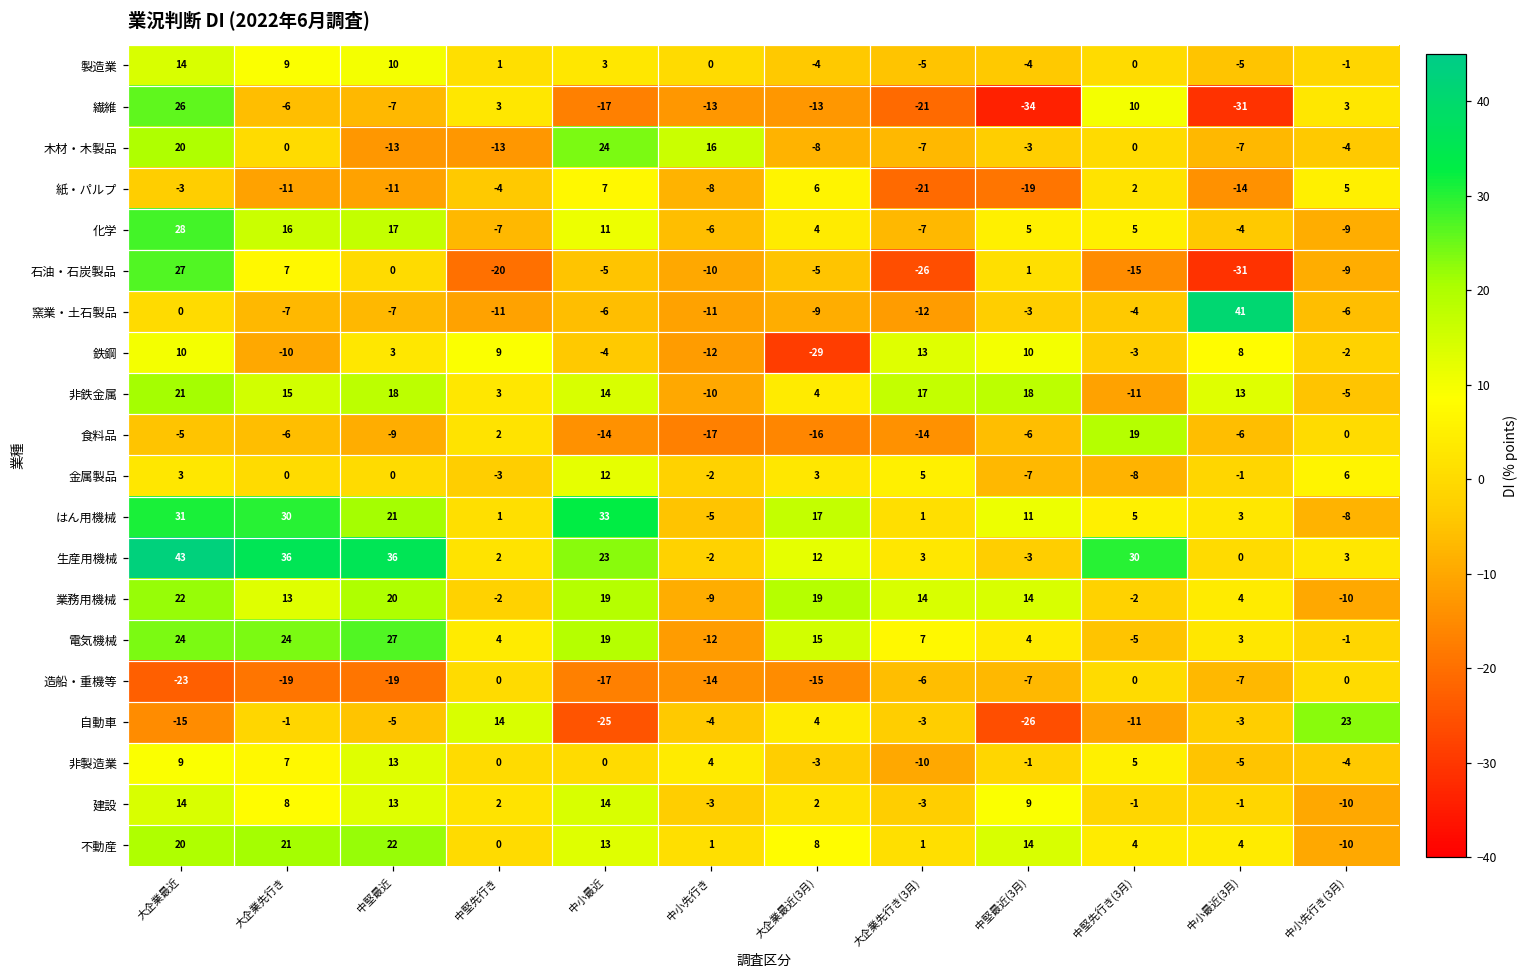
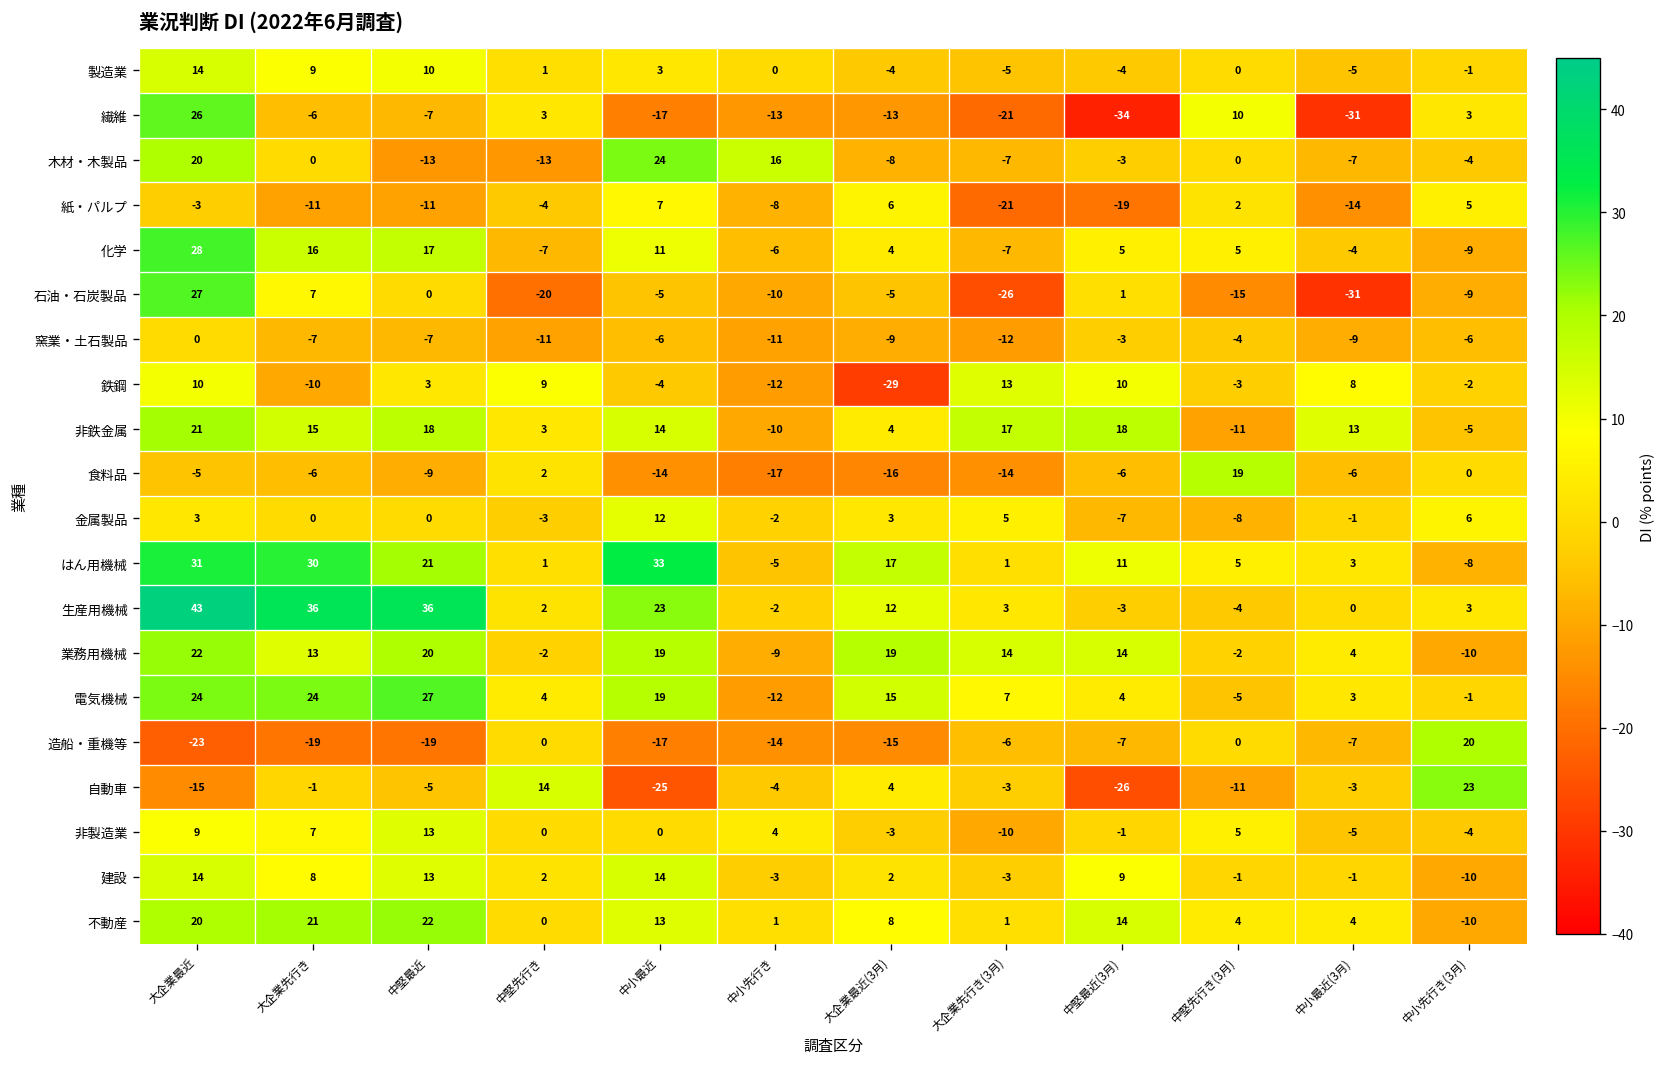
窯業・土石製品, 中小最近(3月): 41 -> -9
生産用機械, 中堅先行き(3月): 30 -> -4
造船・重機等, 中小先行き(3月): 0 -> 20
